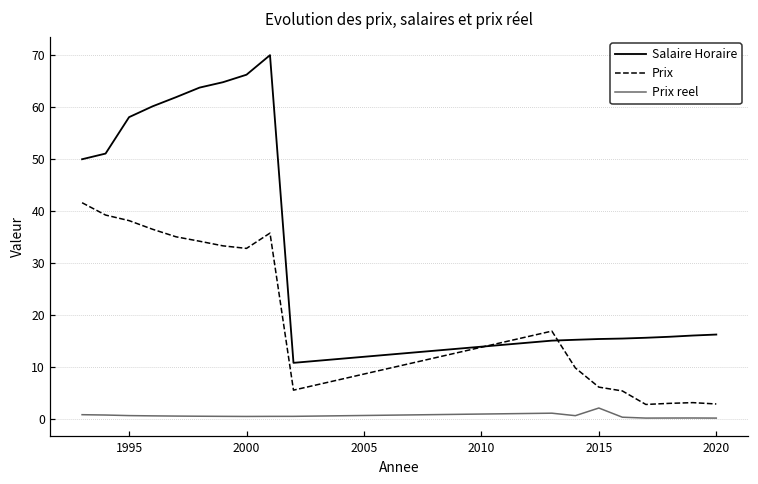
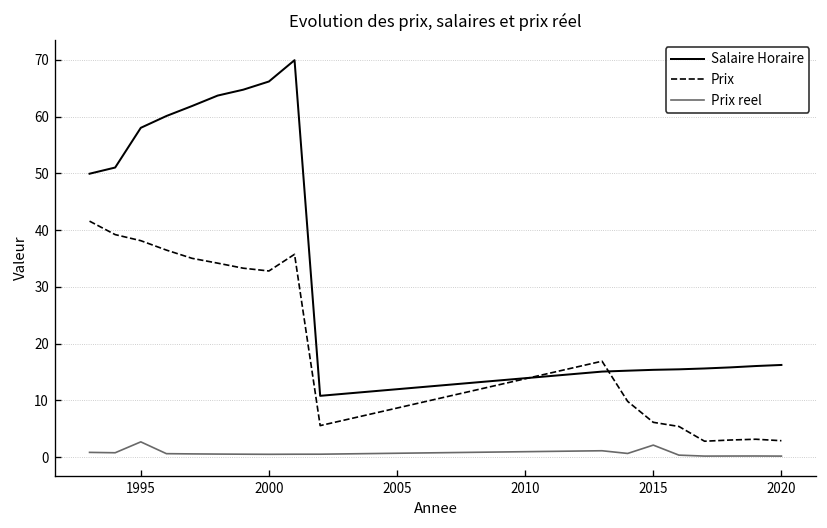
Prix reel, 1995: 1 -> 3
